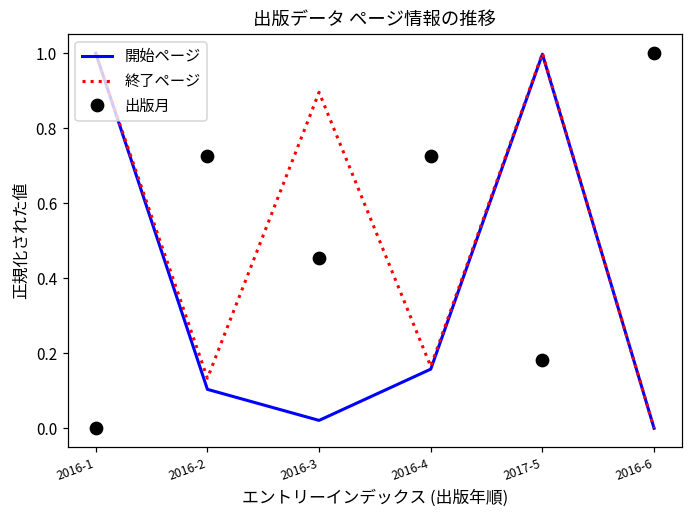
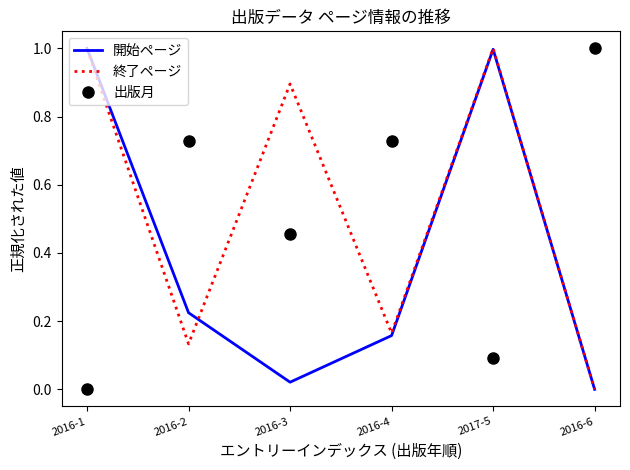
開始ページ, 2016-2: 0.10 -> 0.22
出版月, 2017-5: 0.18 -> 0.09
